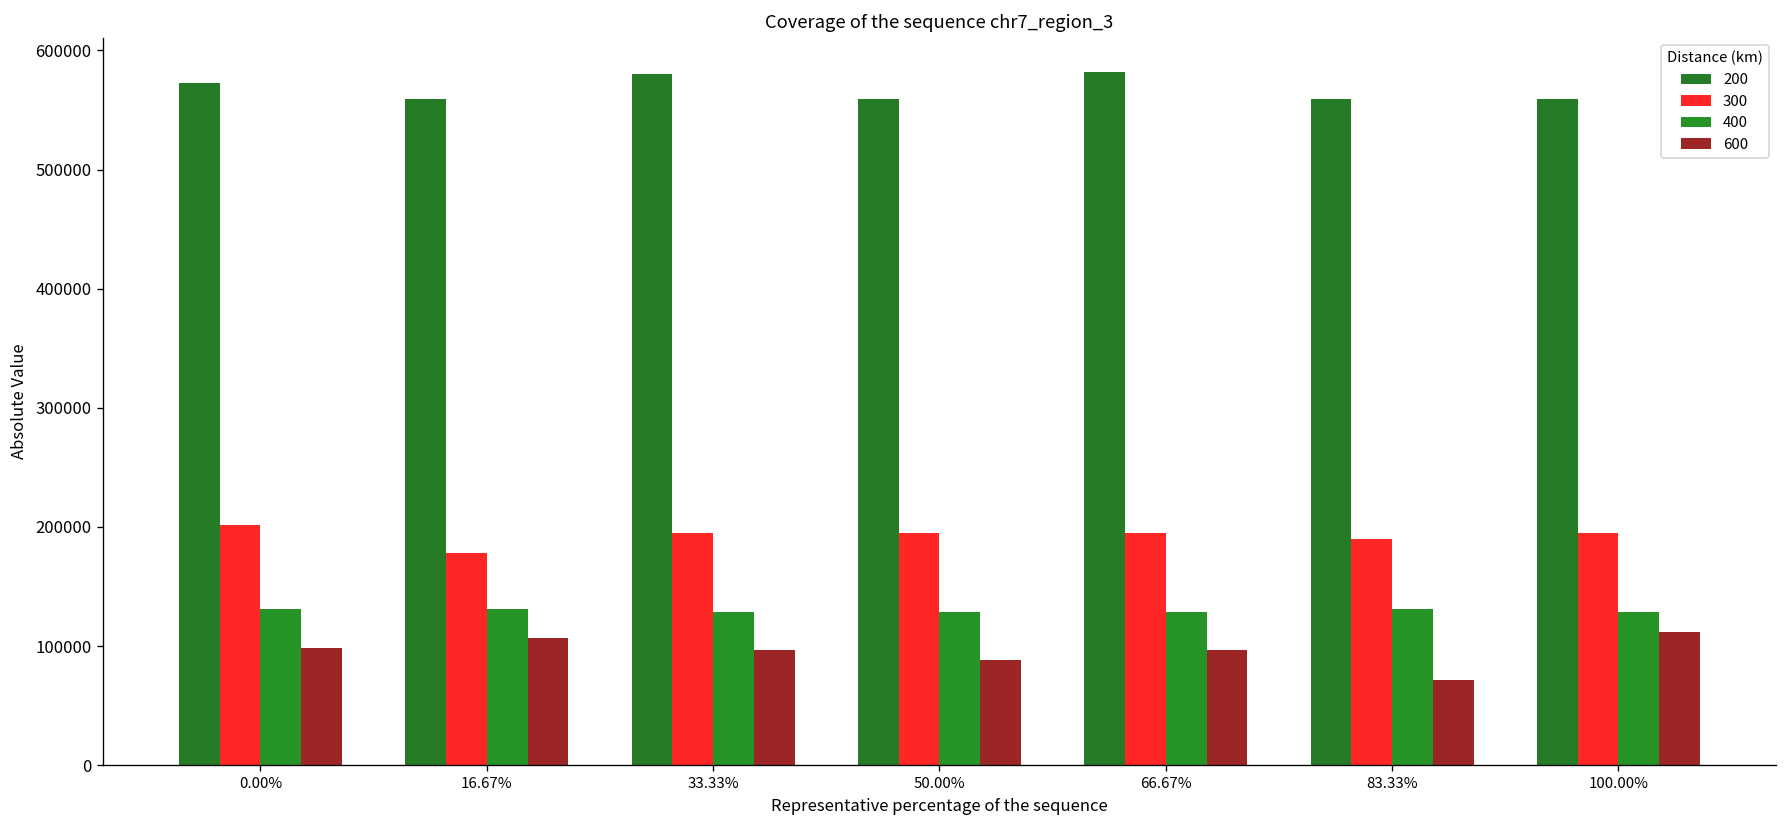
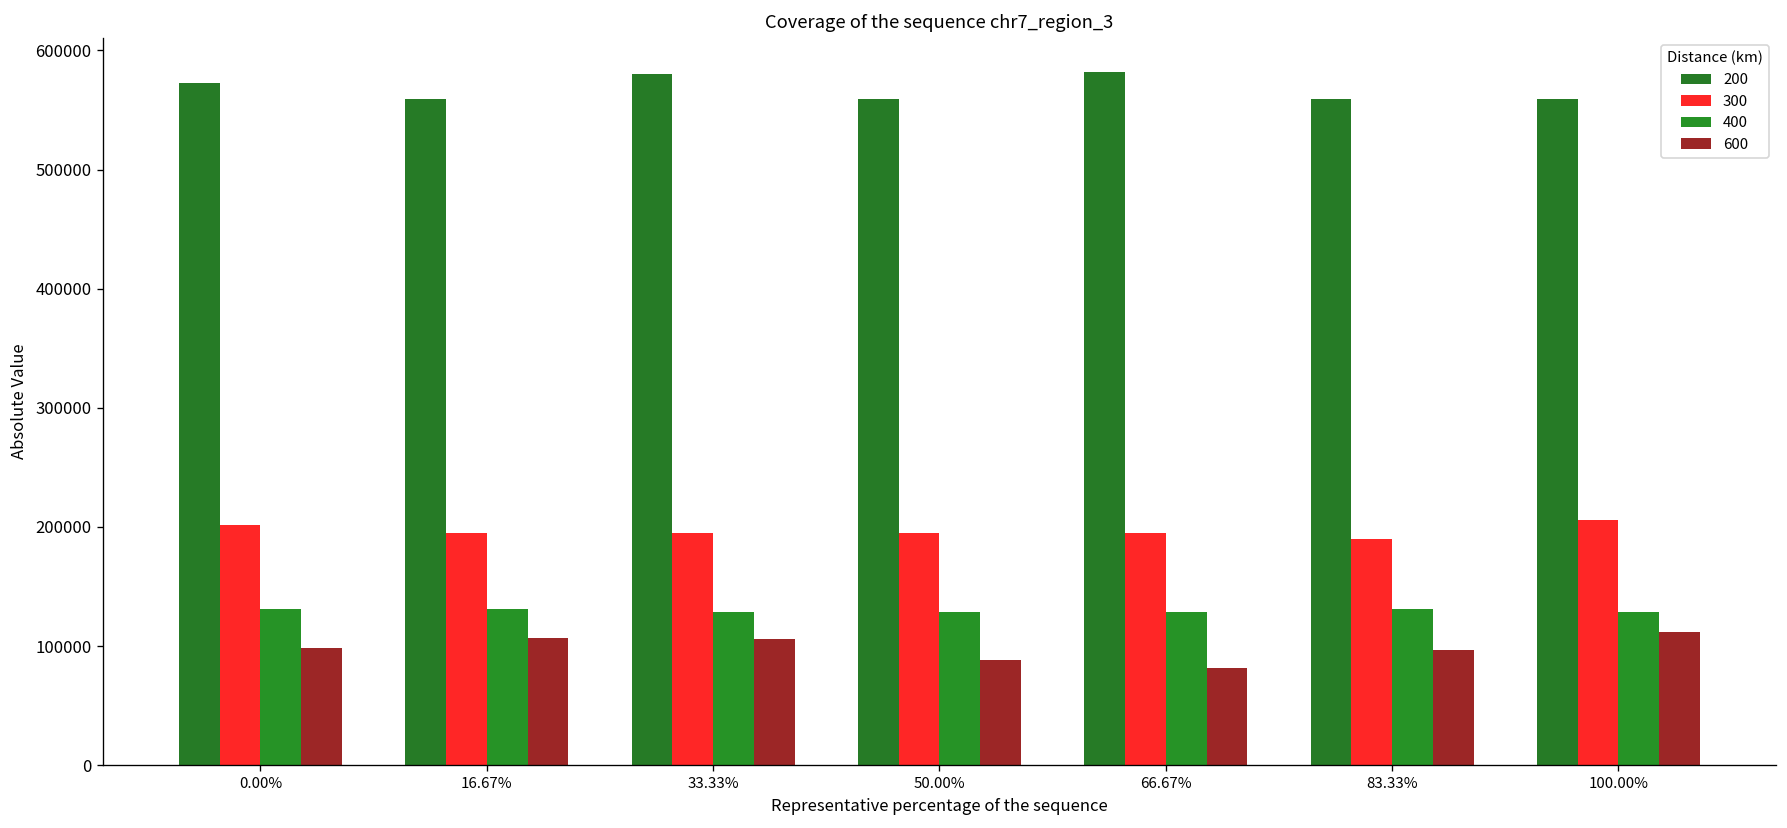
300, 16.67%: 180000 -> 200000
600, 33.33%: 100000 -> 110000
600, 66.67%: 100000 -> 80000
600, 83.33%: 70000 -> 100000
300, 100.00%: 200000 -> 210000
